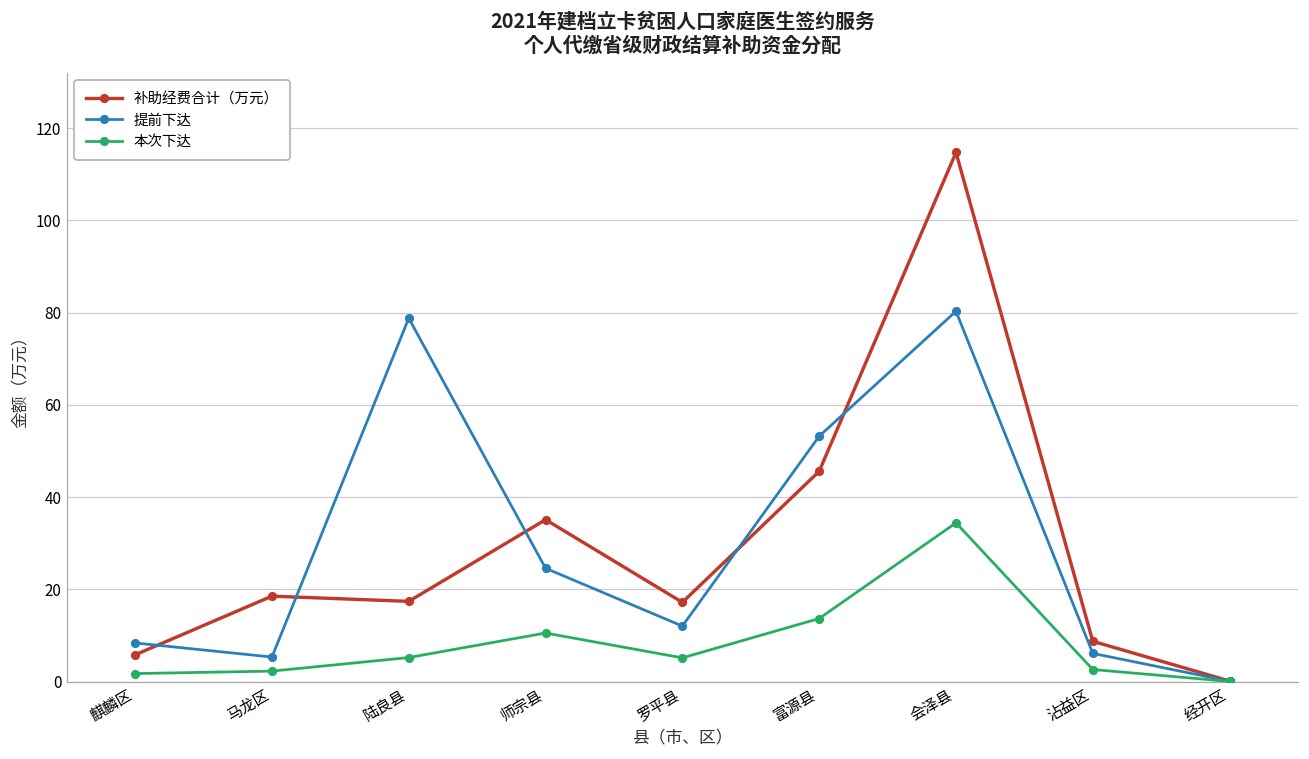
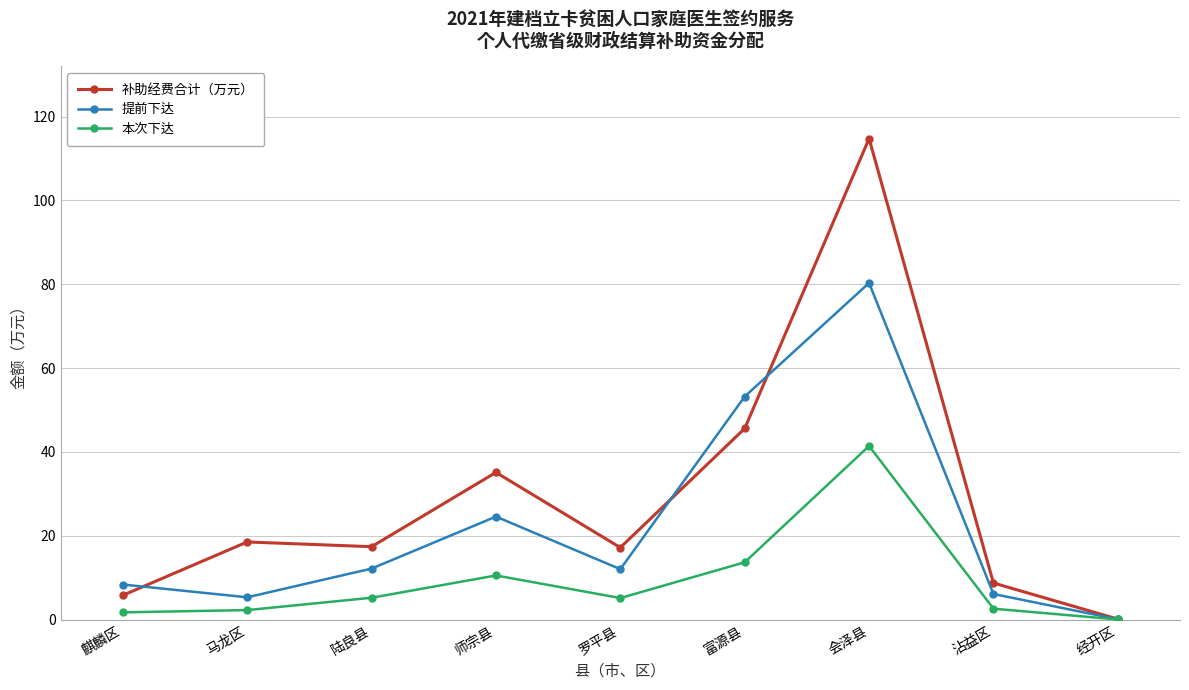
提前下达, 陆良县: 79 -> 12
本次下达, 会泽县: 34 -> 41
